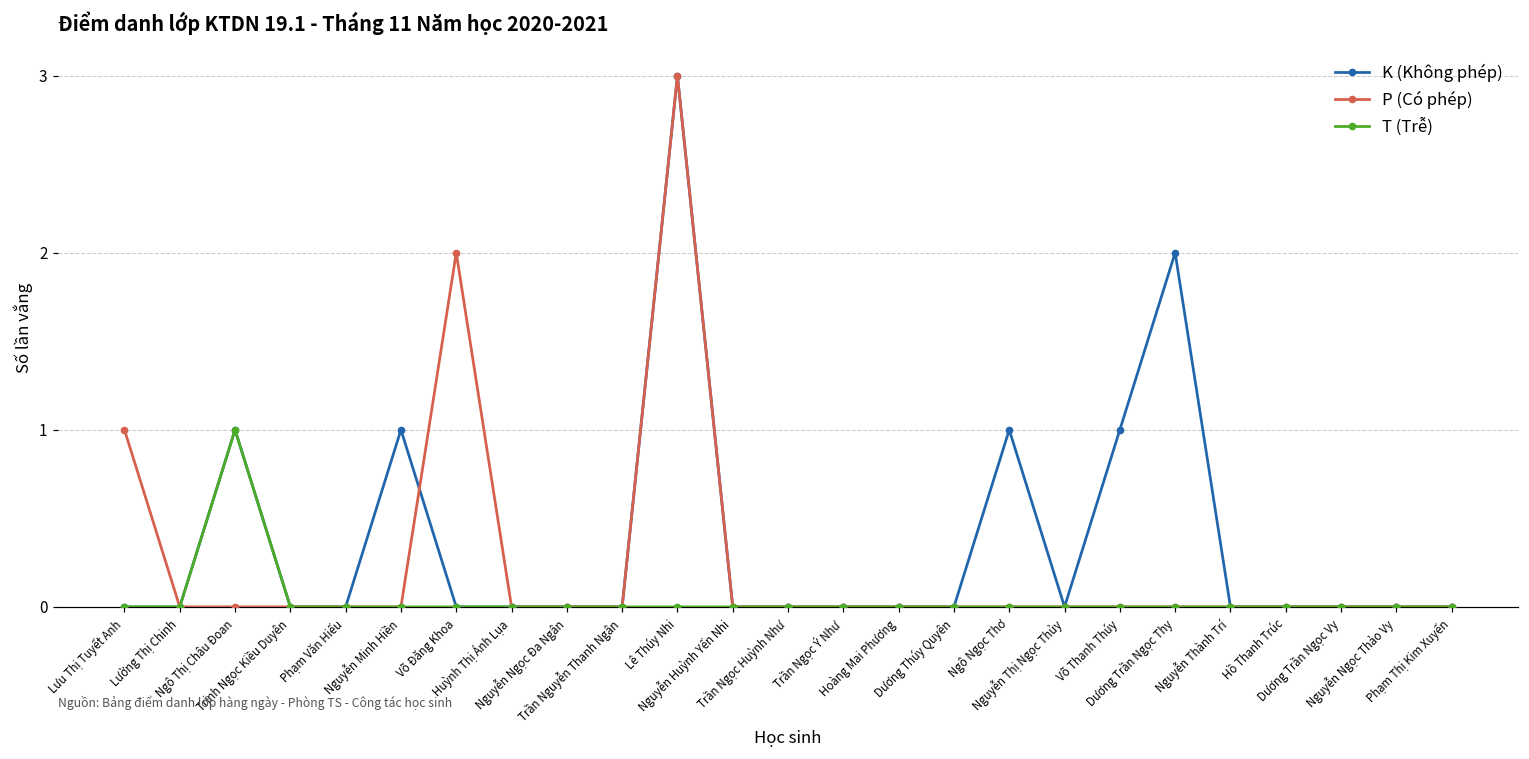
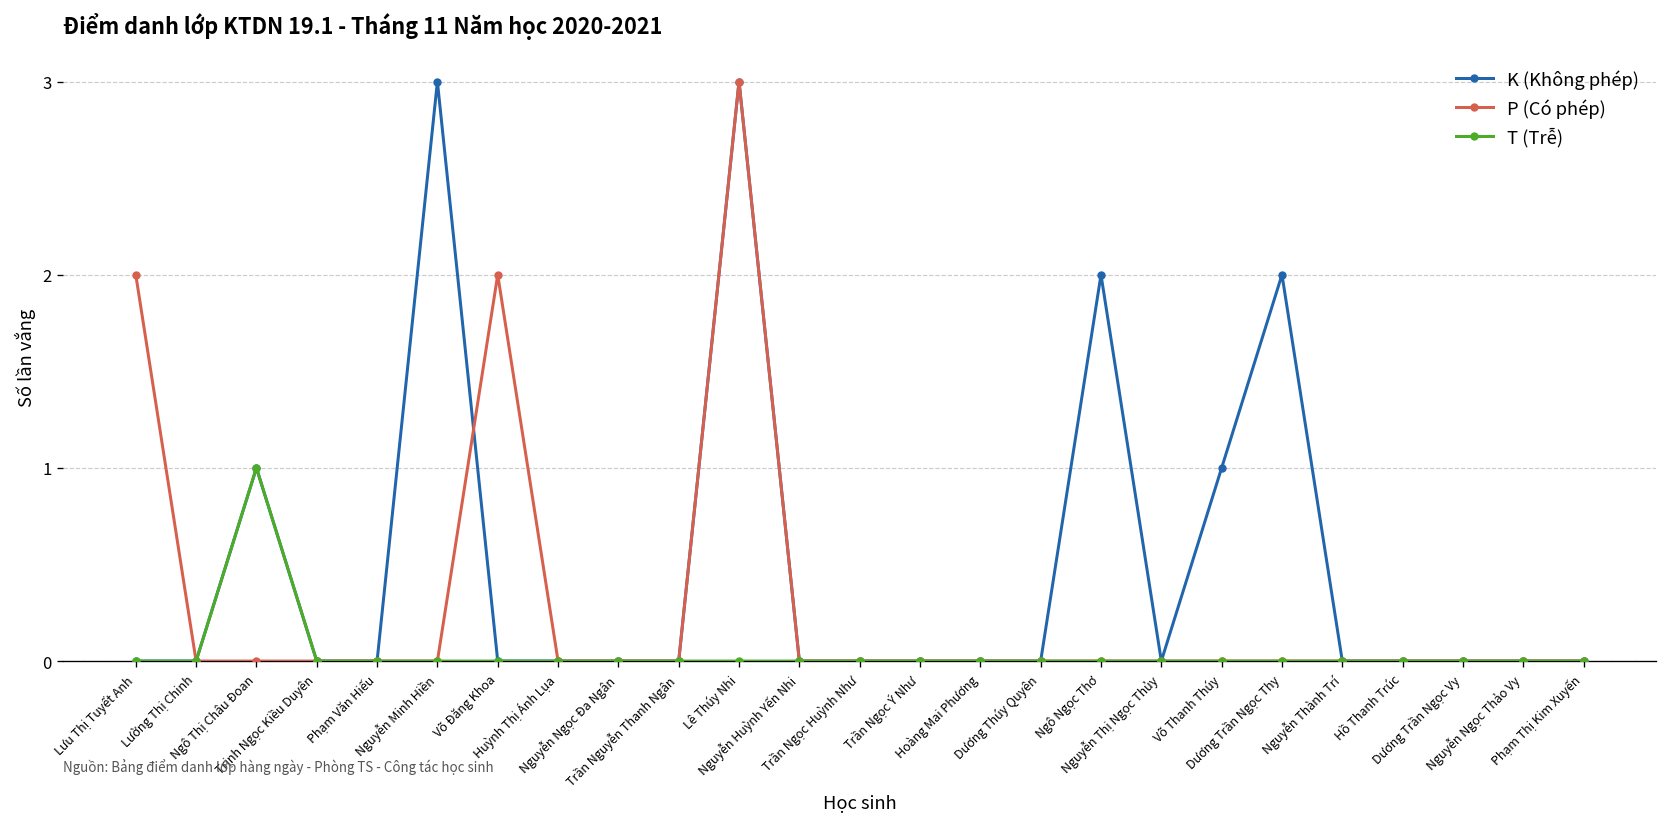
P (Có phép), Lưu Thị Tuyết Anh: 1 -> 2
K (Không phép), Nguyễn Minh Hiền: 1 -> 3
K (Không phép), Ngô Ngọc Thơ: 1 -> 2
